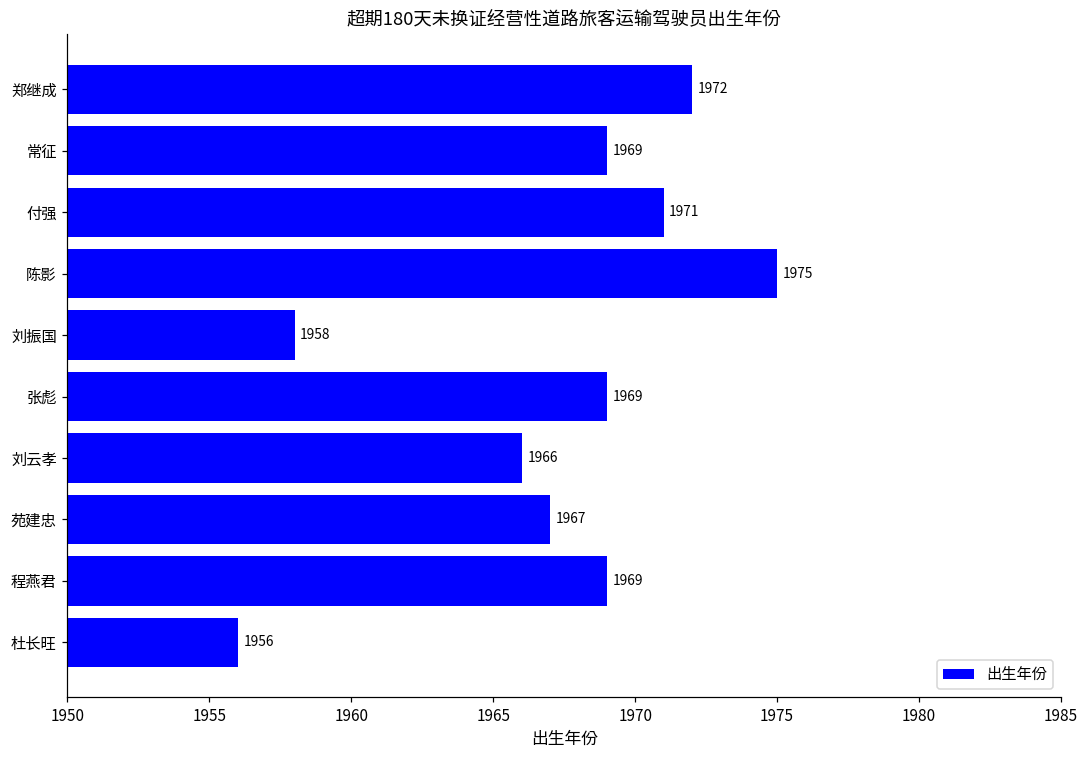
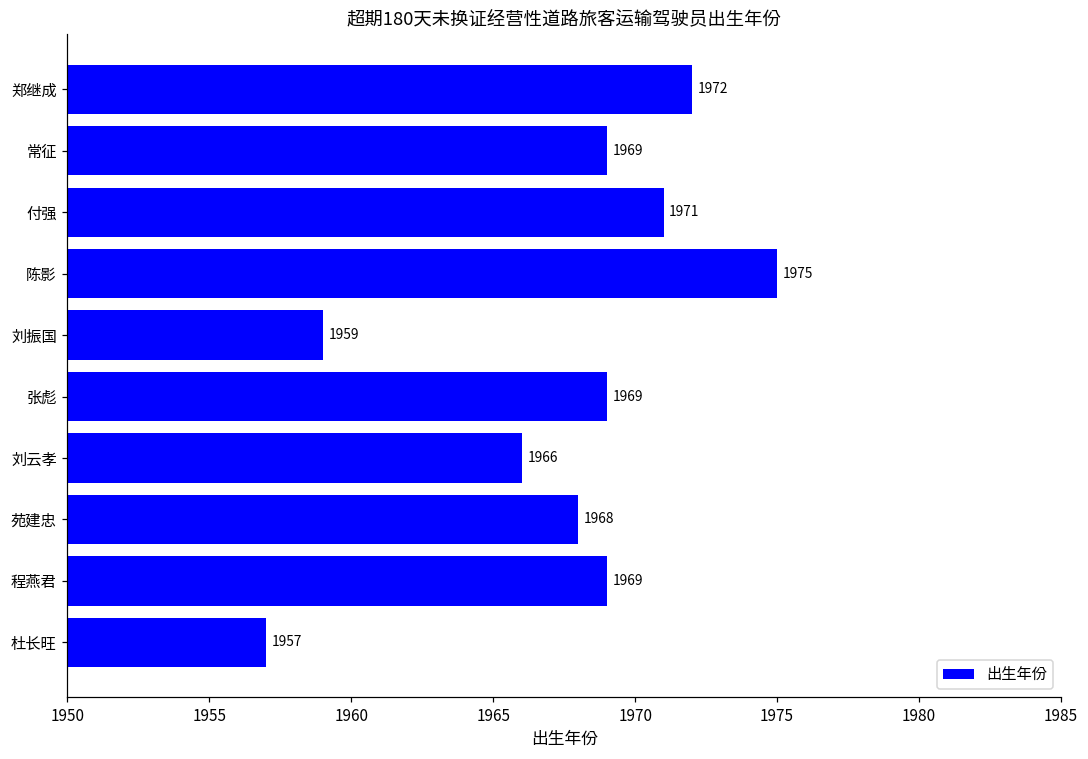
刘振国: 1958 -> 1959
苑建忠: 1967 -> 1968
杜长旺: 1956 -> 1957
